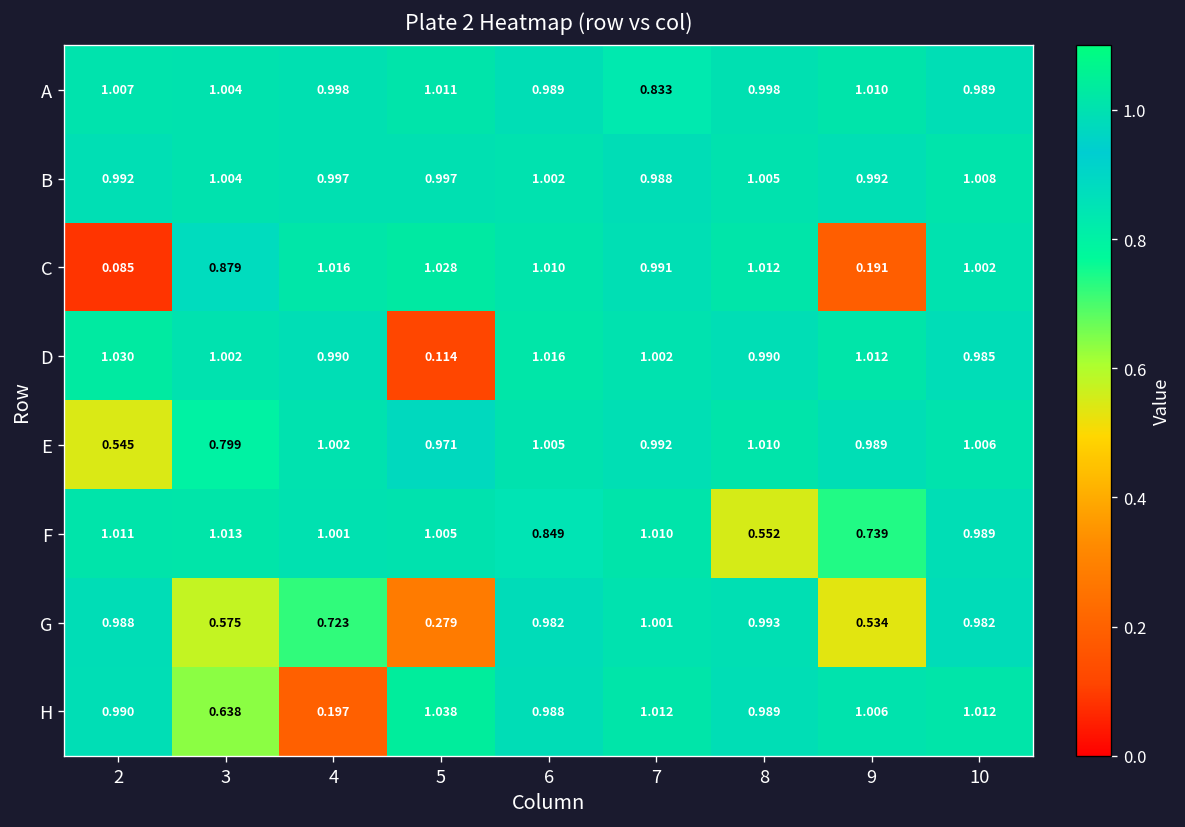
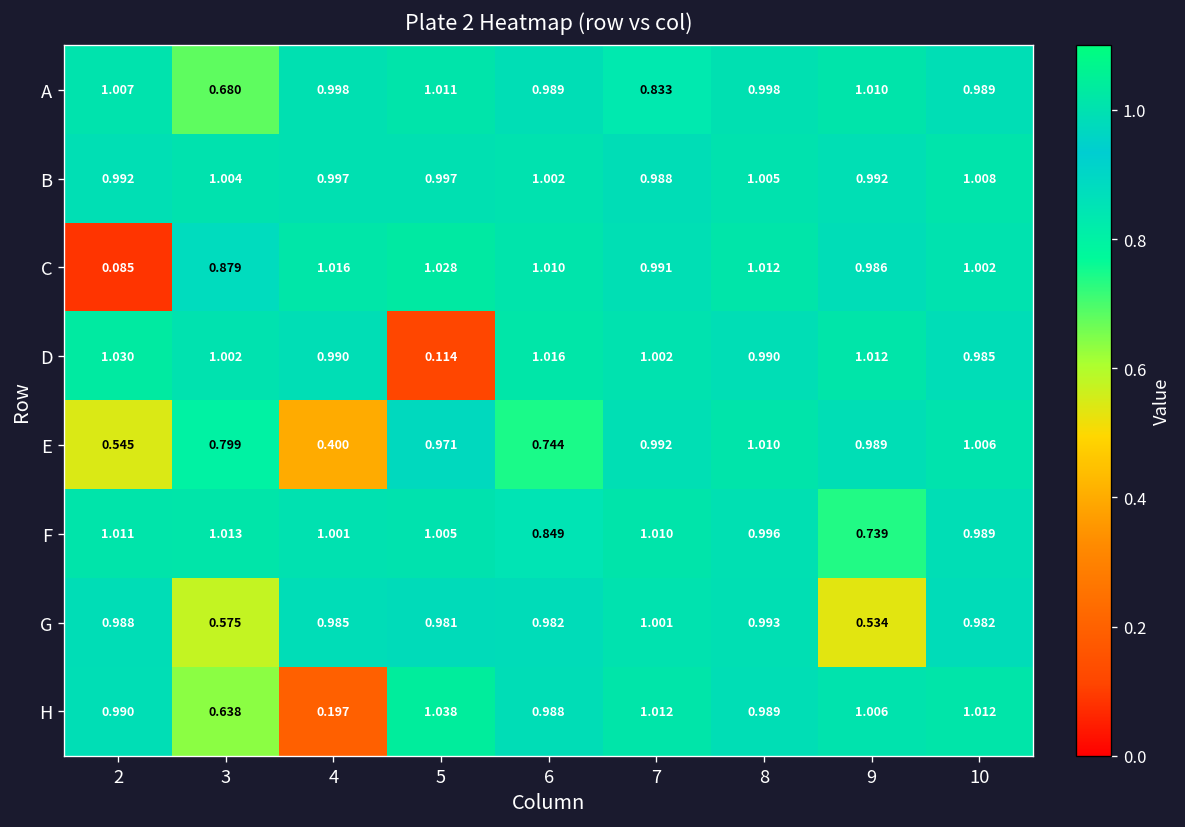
A, 3: 1.004 -> 0.680
C, 9: 0.191 -> 0.986
E, 4: 1.002 -> 0.400
E, 6: 1.005 -> 0.744
F, 8: 0.552 -> 0.996
G, 4: 0.723 -> 0.985
G, 5: 0.279 -> 0.981
